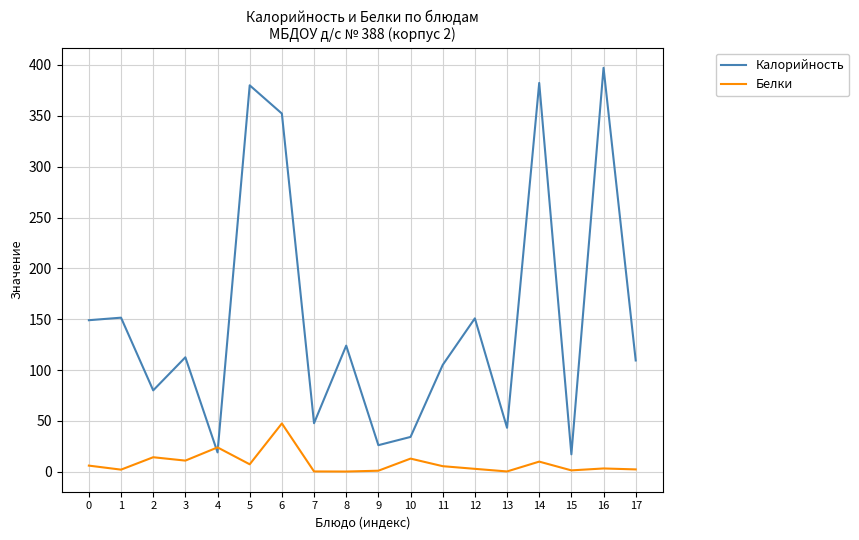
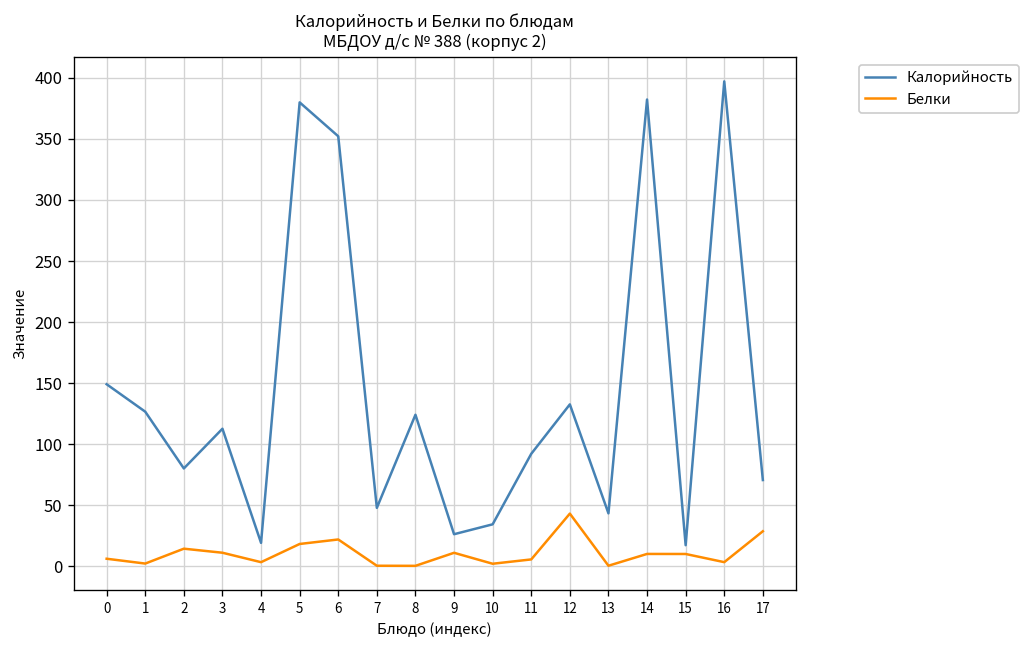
Калорийность, 1: 151 -> 127
Белки, 4: 24 -> 3
Белки, 5: 7 -> 18
Белки, 6: 47 -> 22
Белки, 9: 1 -> 11
Белки, 10: 13 -> 2
Калорийность, 11: 105 -> 92
Калорийность, 12: 151 -> 133
Белки, 12: 3 -> 43
Белки, 15: 1 -> 10
Калорийность, 17: 109 -> 71
Белки, 17: 2 -> 29
